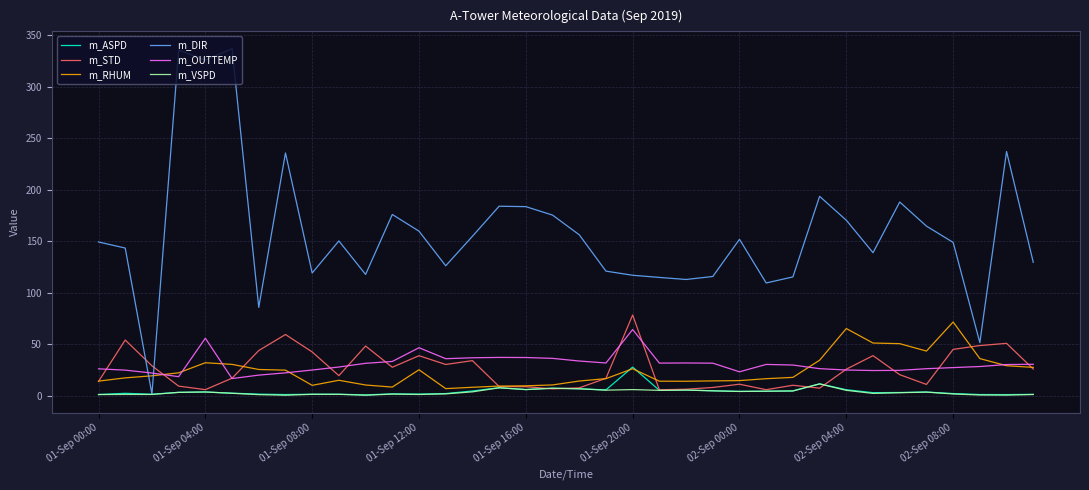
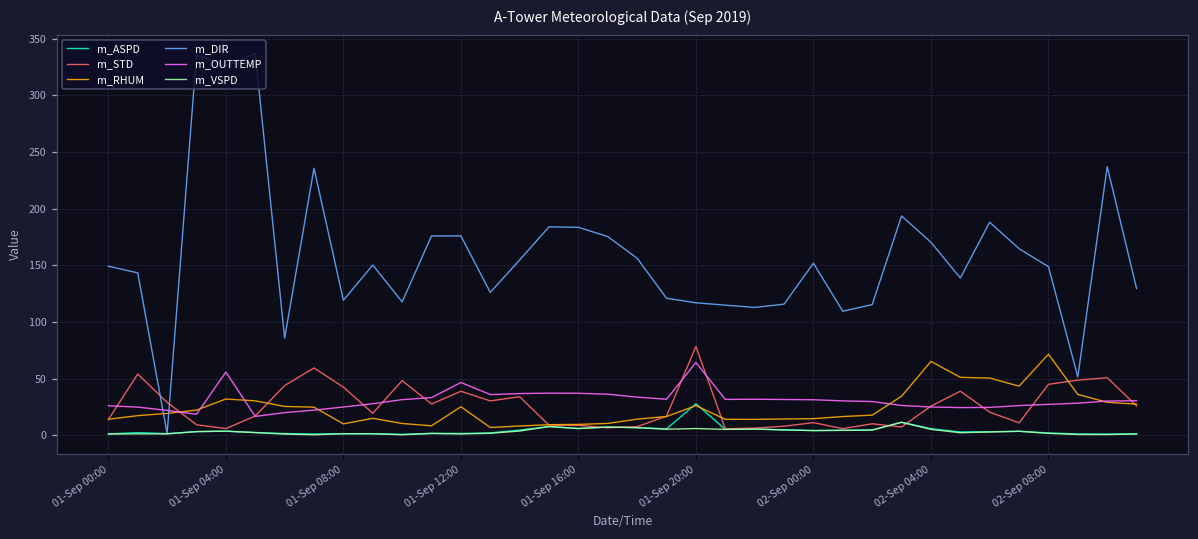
m_DIR, 01-Sep 12:00: 160 -> 176
m_OUTTEMP, 02-Sep 00:00: 23 -> 31
